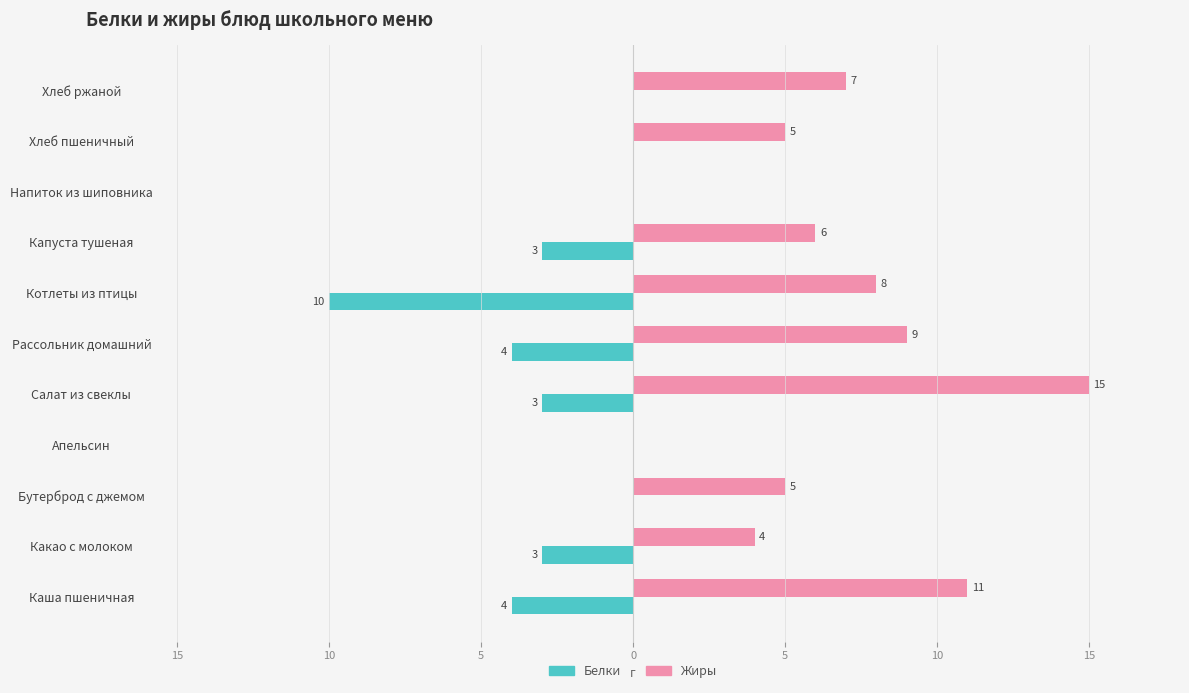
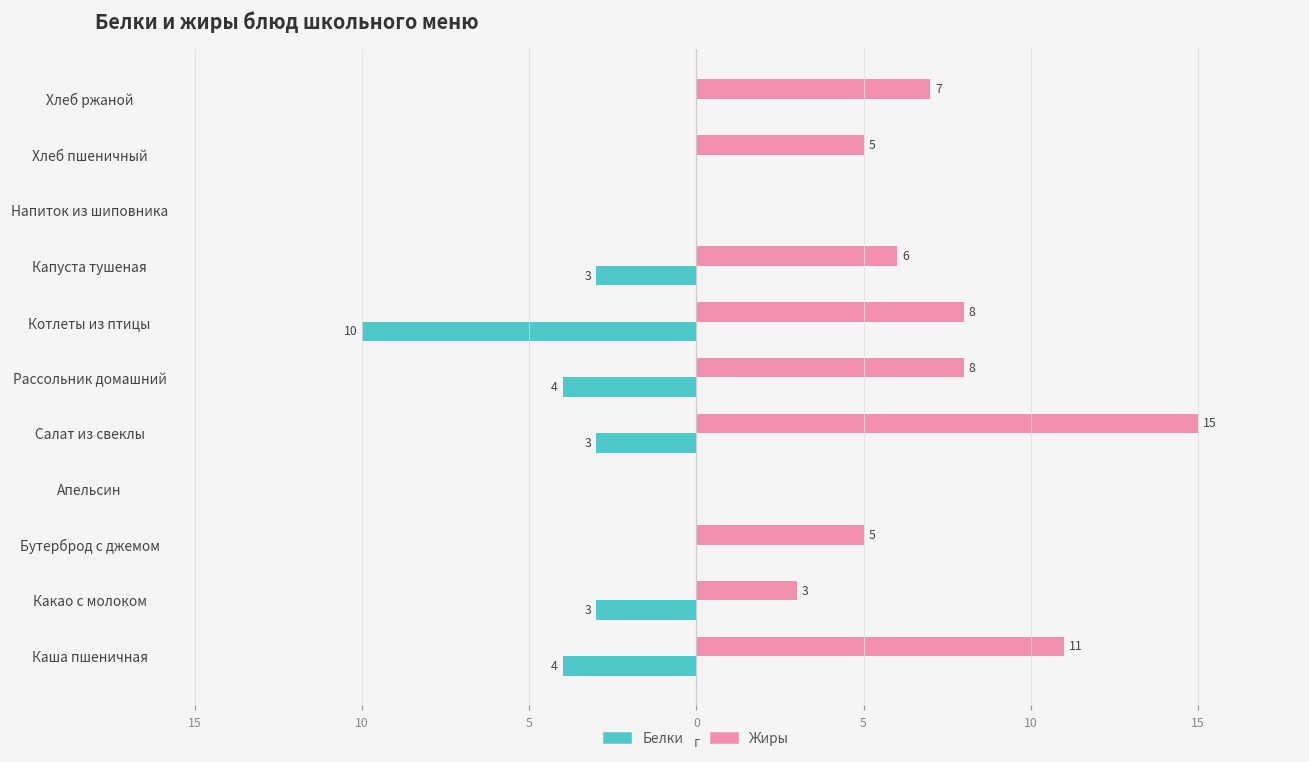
Жиры, Рассольник домашний: 9 -> 8
Жиры, Какао с молоком: 4 -> 3
